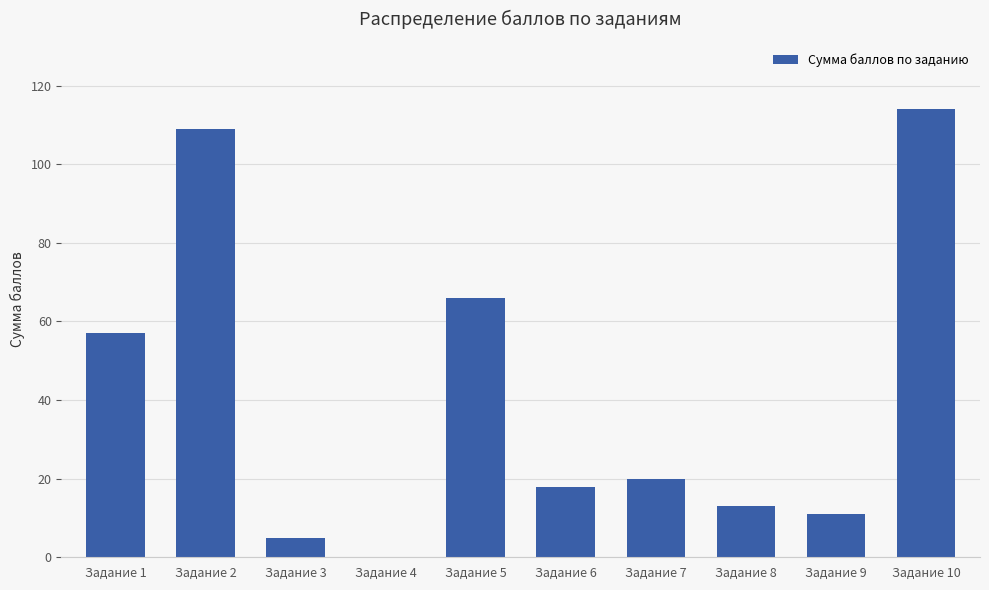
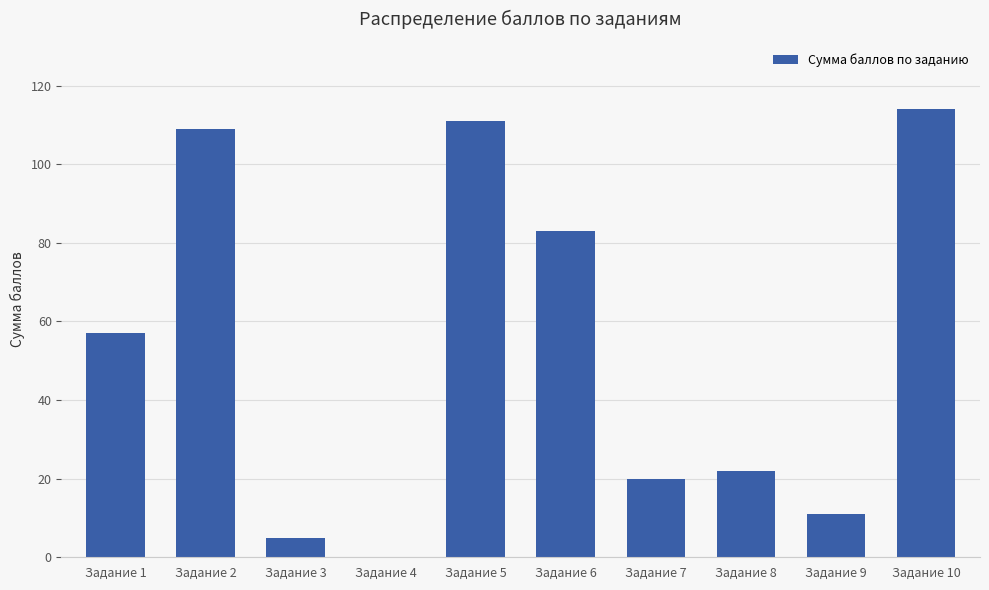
Задание 5: 66 -> 111
Задание 6: 18 -> 83
Задание 8: 13 -> 22
